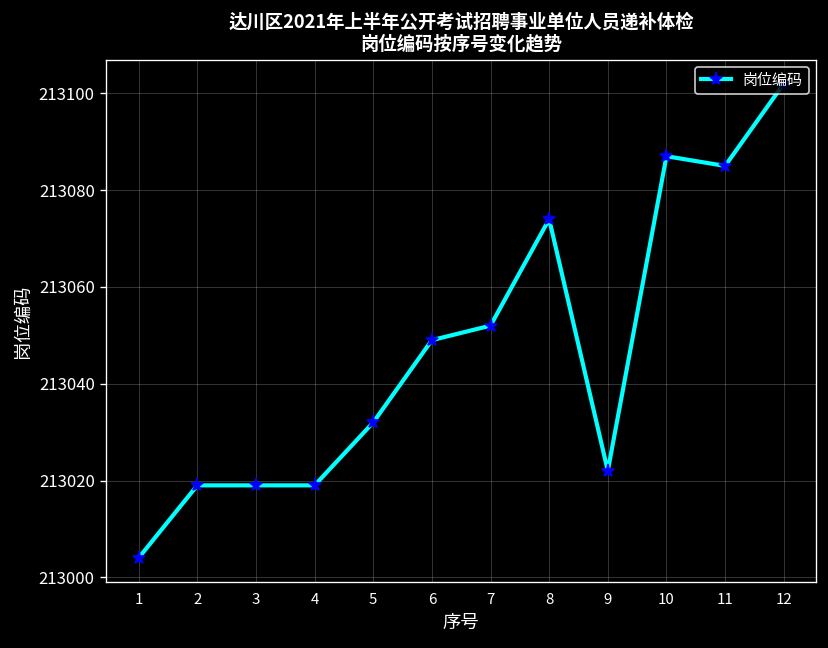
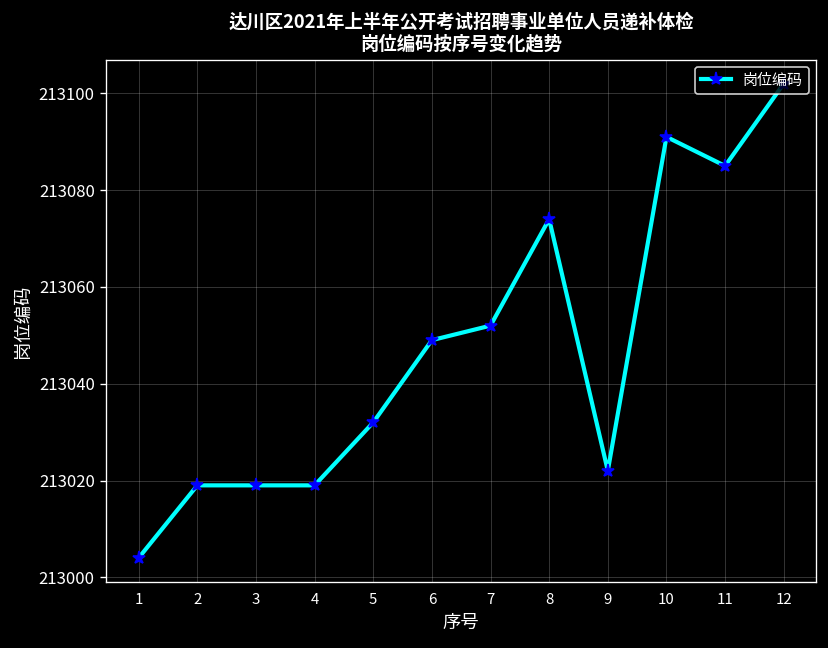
10: 213087 -> 213091
